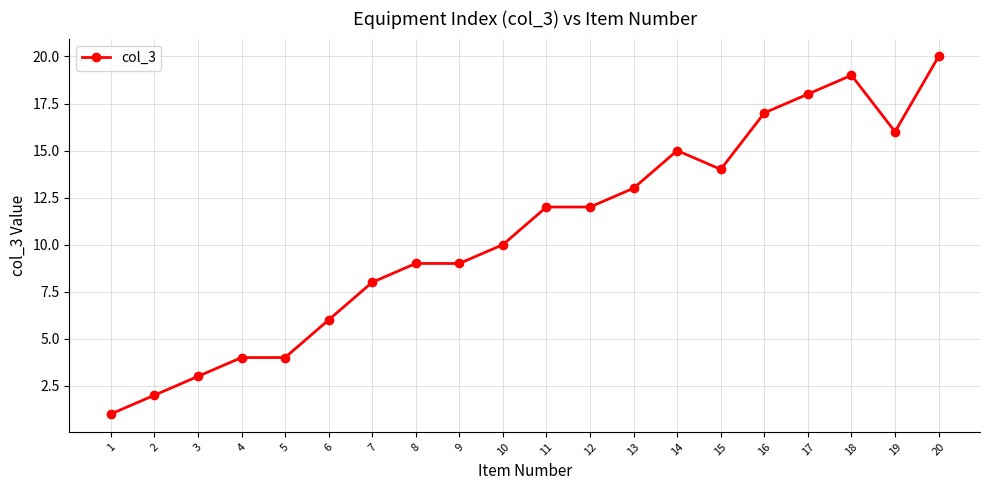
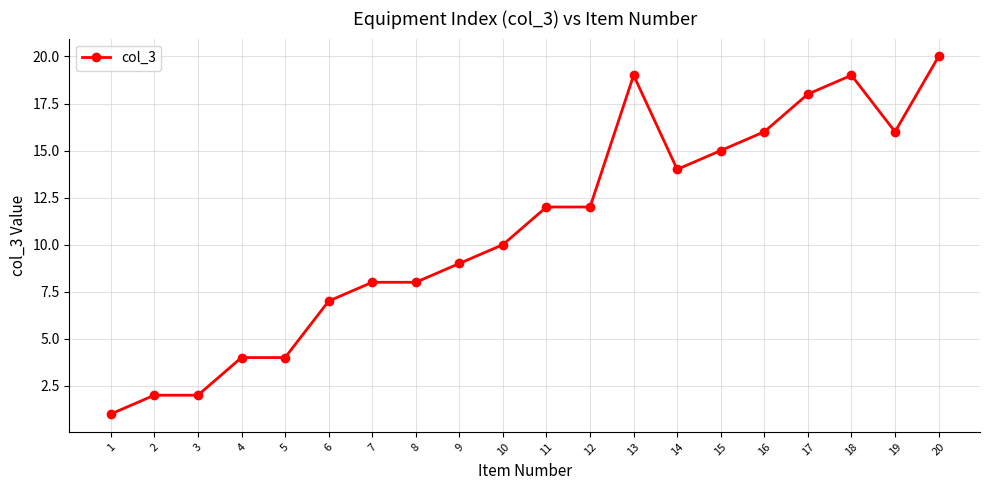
3: 3 -> 2
6: 6 -> 7
8: 9 -> 8
13: 13 -> 19
14: 15 -> 14
15: 14 -> 15
16: 17 -> 16
